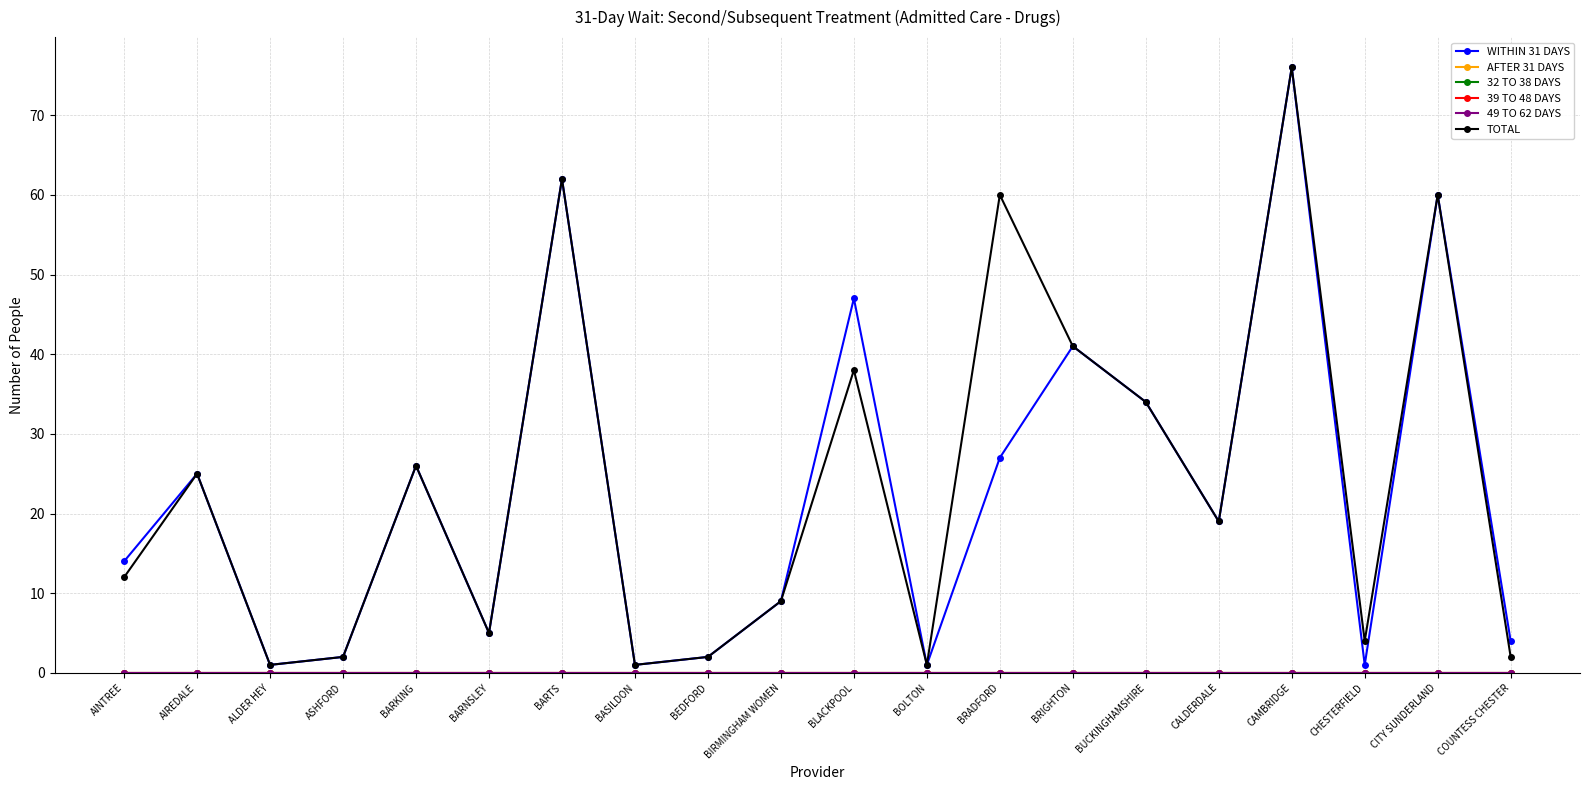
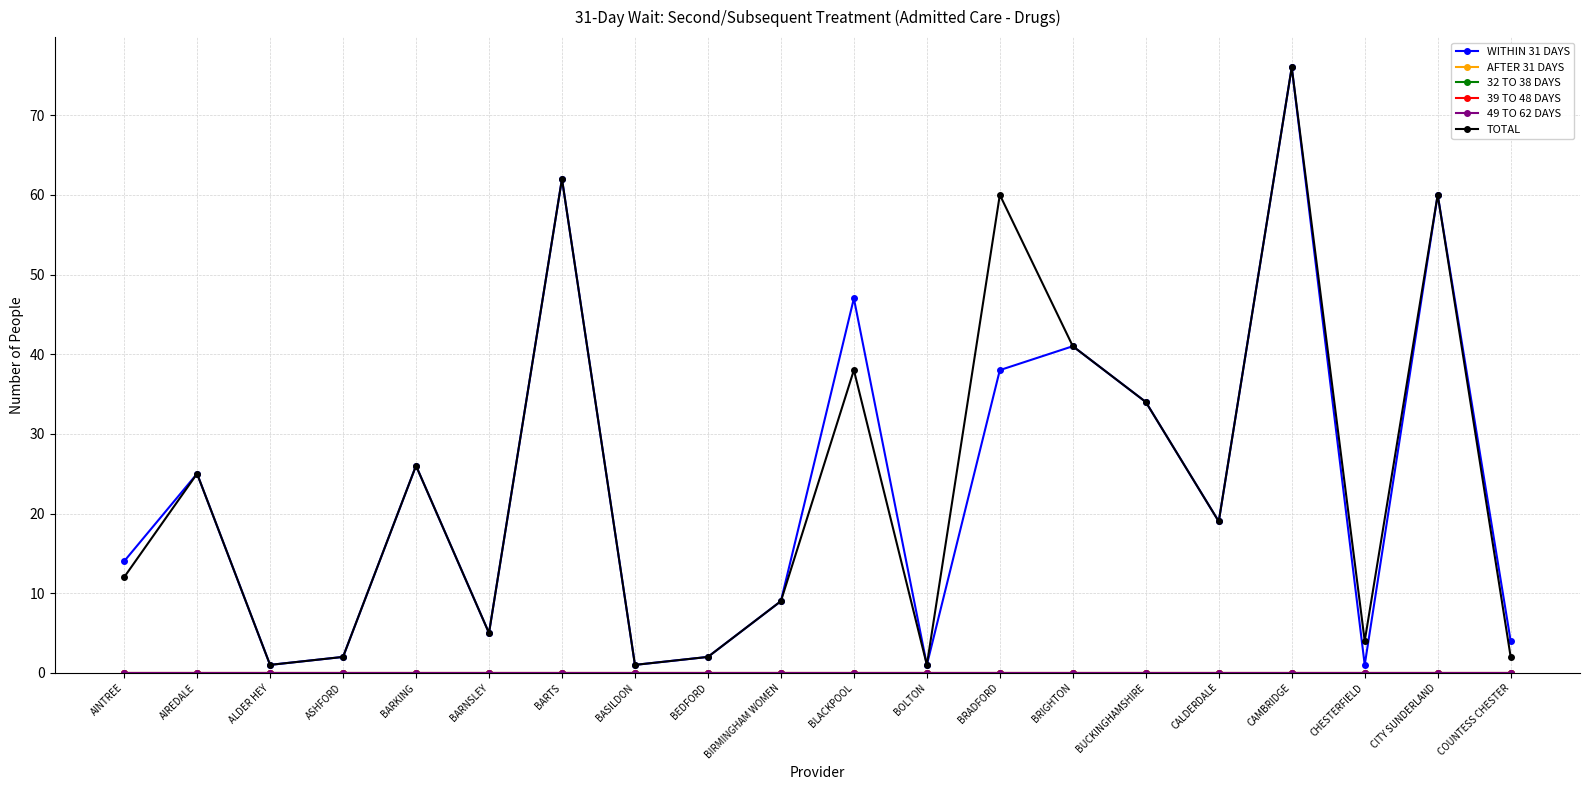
WITHIN 31 DAYS, BRADFORD: 27 -> 38
